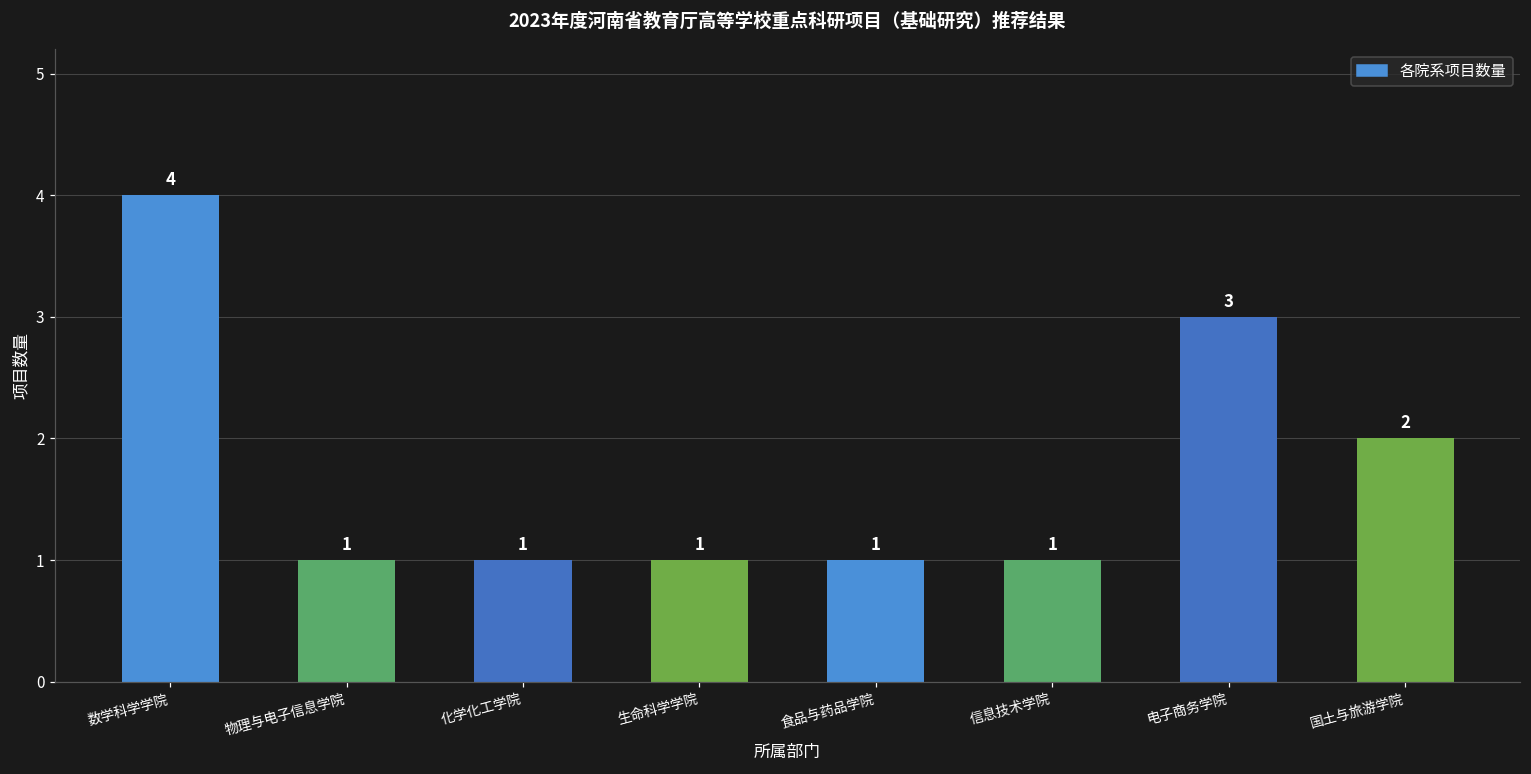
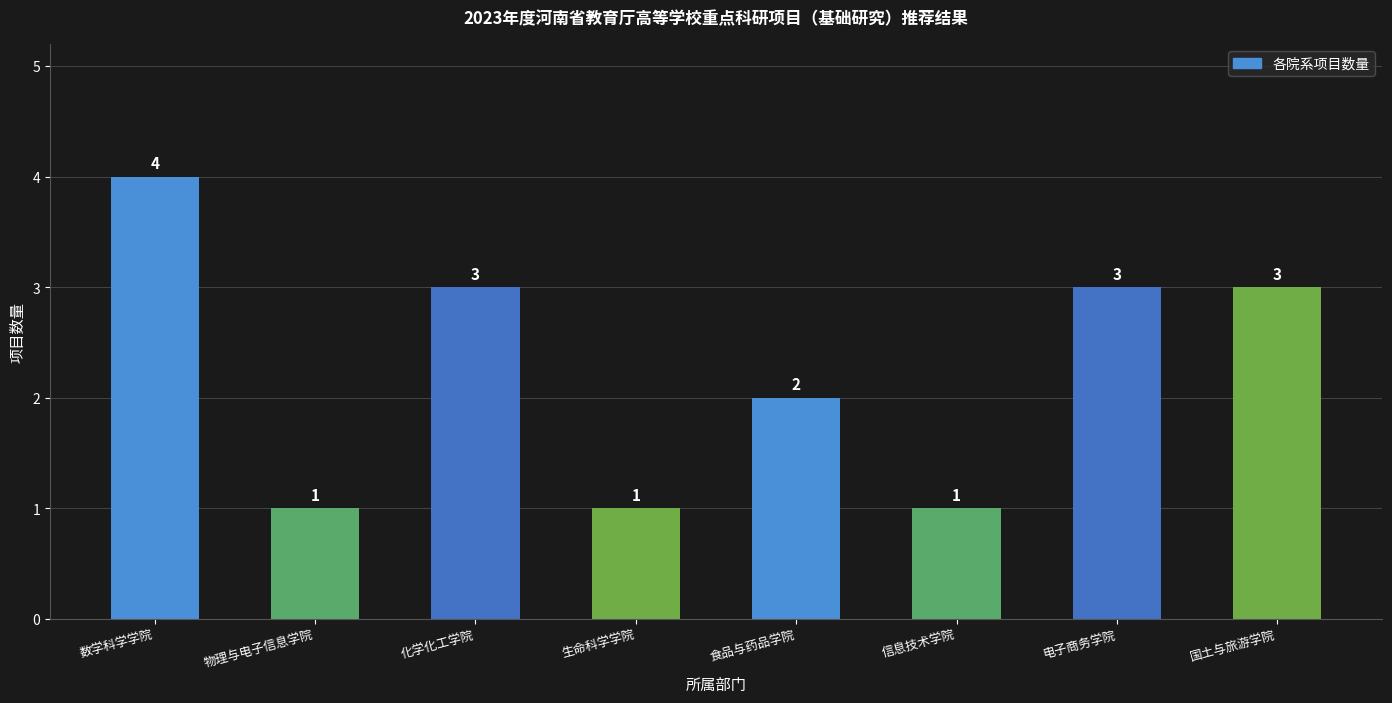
化学化工学院: 1 -> 3
食品与药品学院: 1 -> 2
国土与旅游学院: 2 -> 3
